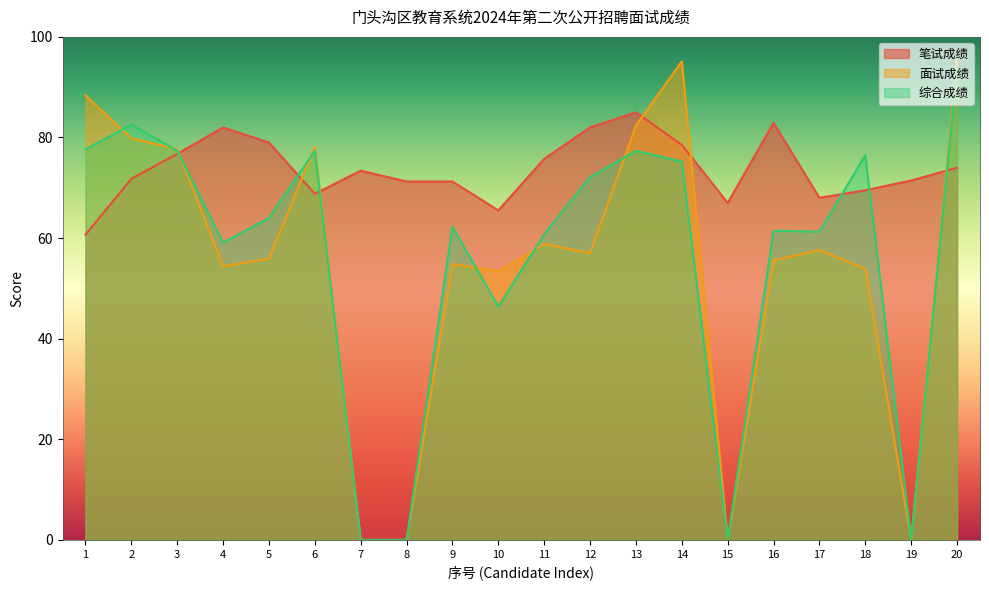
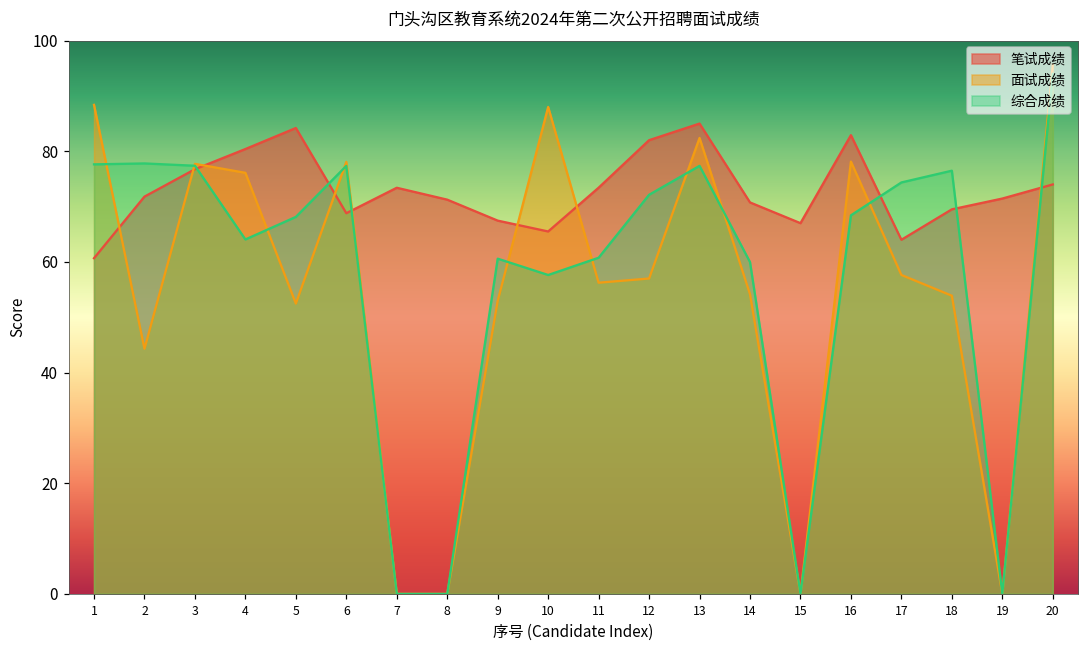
面试成绩, 2: 80 -> 44
综合成绩, 2: 83 -> 78
笔试成绩, 4: 82 -> 80
面试成绩, 4: 54 -> 76
综合成绩, 4: 59 -> 64
笔试成绩, 5: 79 -> 84
面试成绩, 5: 56 -> 52
综合成绩, 5: 64 -> 68
笔试成绩, 9: 71 -> 67
面试成绩, 9: 55 -> 53
综合成绩, 9: 62 -> 61
面试成绩, 10: 53 -> 88
综合成绩, 10: 46 -> 58
笔试成绩, 11: 76 -> 73
面试成绩, 11: 59 -> 56
笔试成绩, 14: 79 -> 71
面试成绩, 14: 95 -> 54
综合成绩, 14: 75 -> 60
面试成绩, 16: 56 -> 78
综合成绩, 16: 61 -> 68
笔试成绩, 17: 68 -> 64
综合成绩, 17: 61 -> 74
